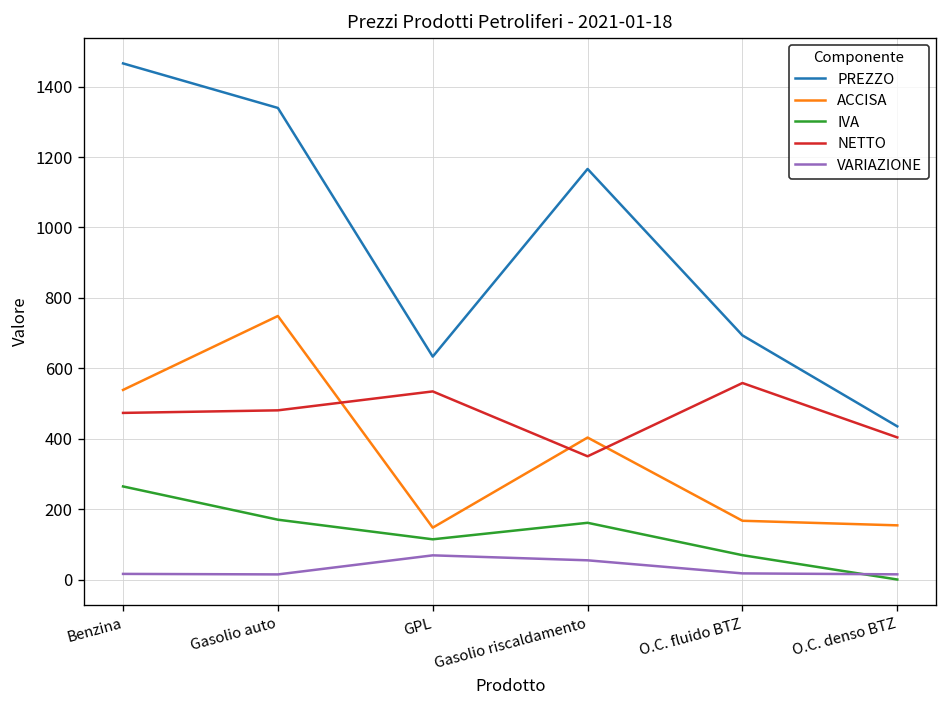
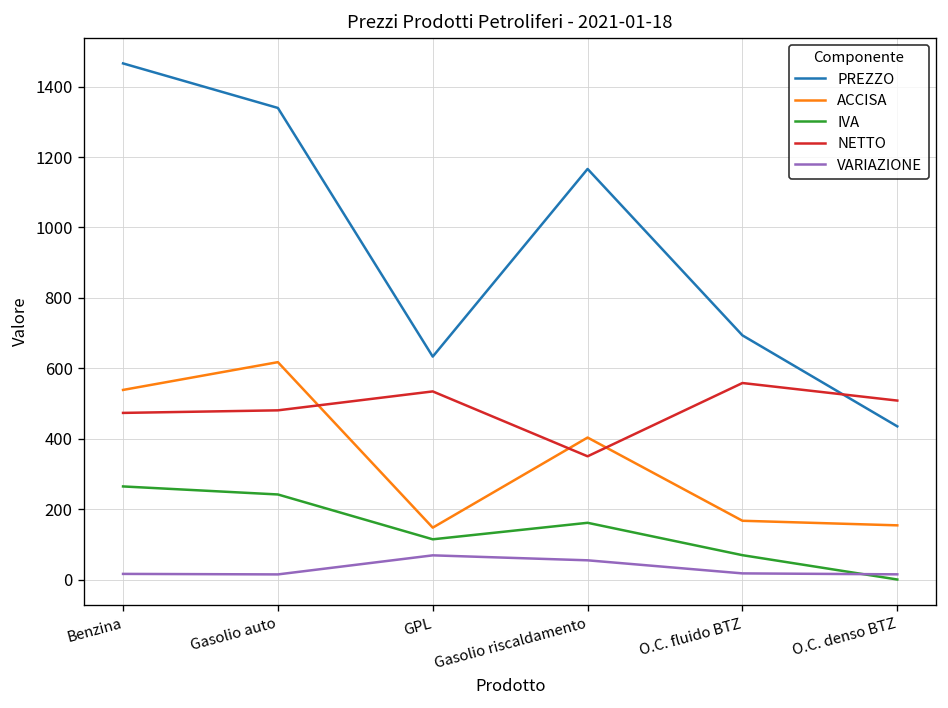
ACCISA, Gasolio auto: 750 -> 620
IVA, Gasolio auto: 170 -> 240
NETTO, O.C. denso BTZ: 400 -> 510
